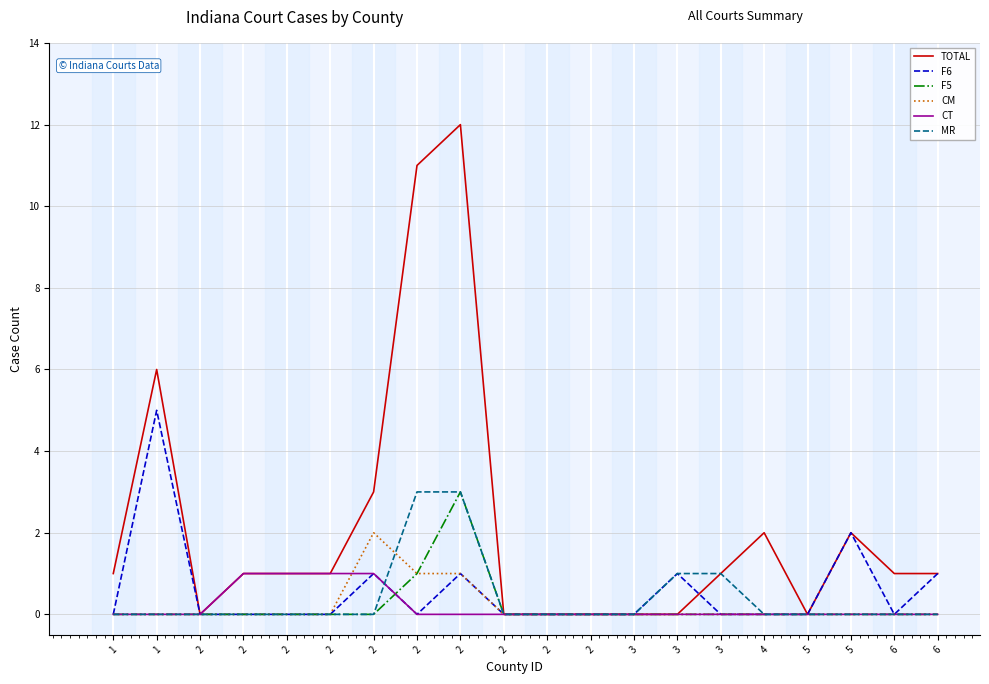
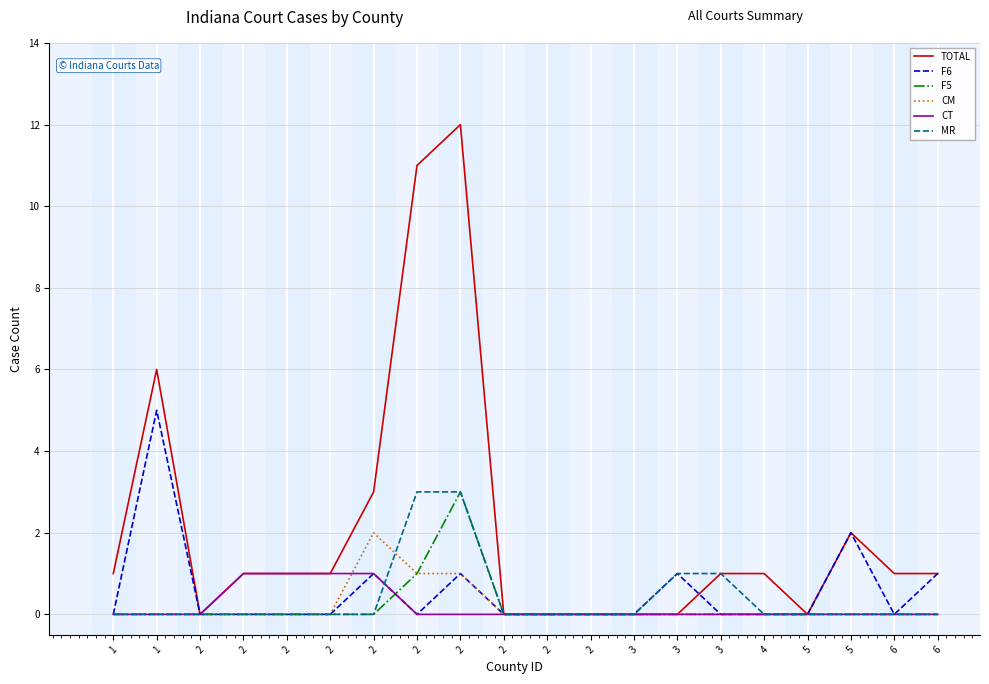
TOTAL, 4: 2 -> 1
